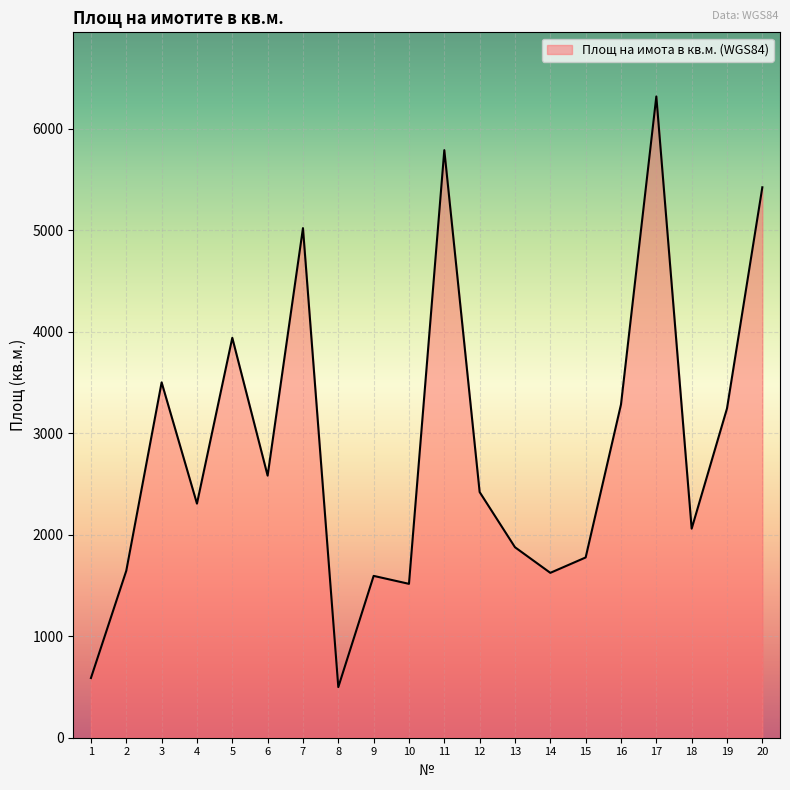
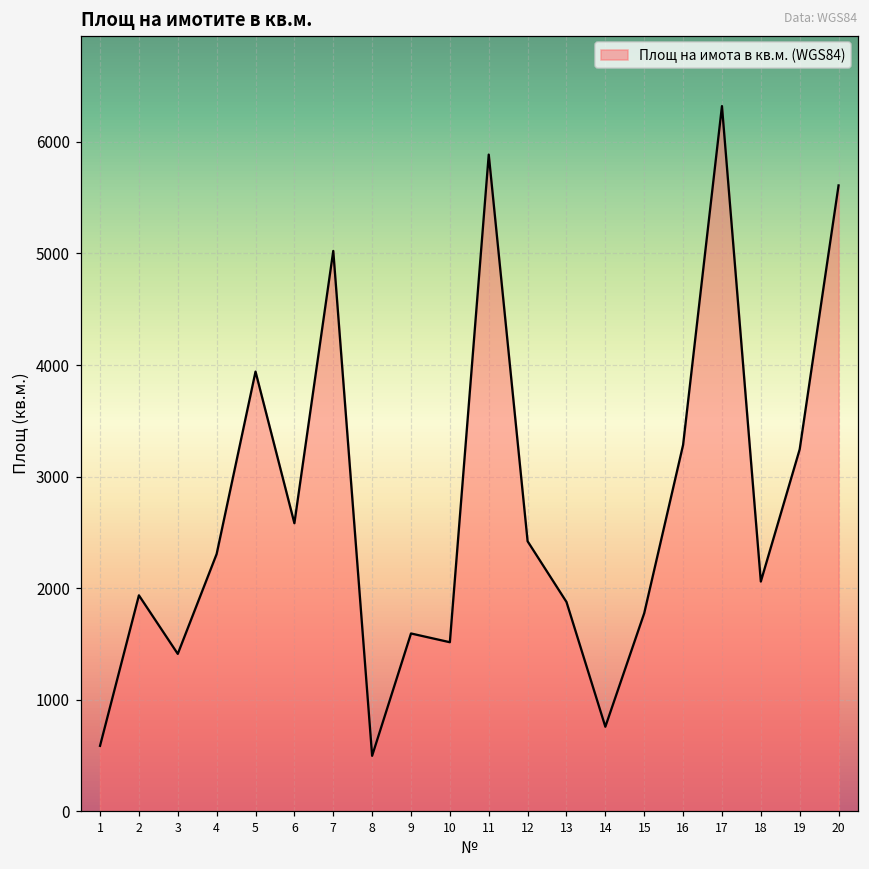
2: 1650 -> 1940
3: 3500 -> 1410
11: 5790 -> 5890
14: 1620 -> 760
20: 5420 -> 5610
